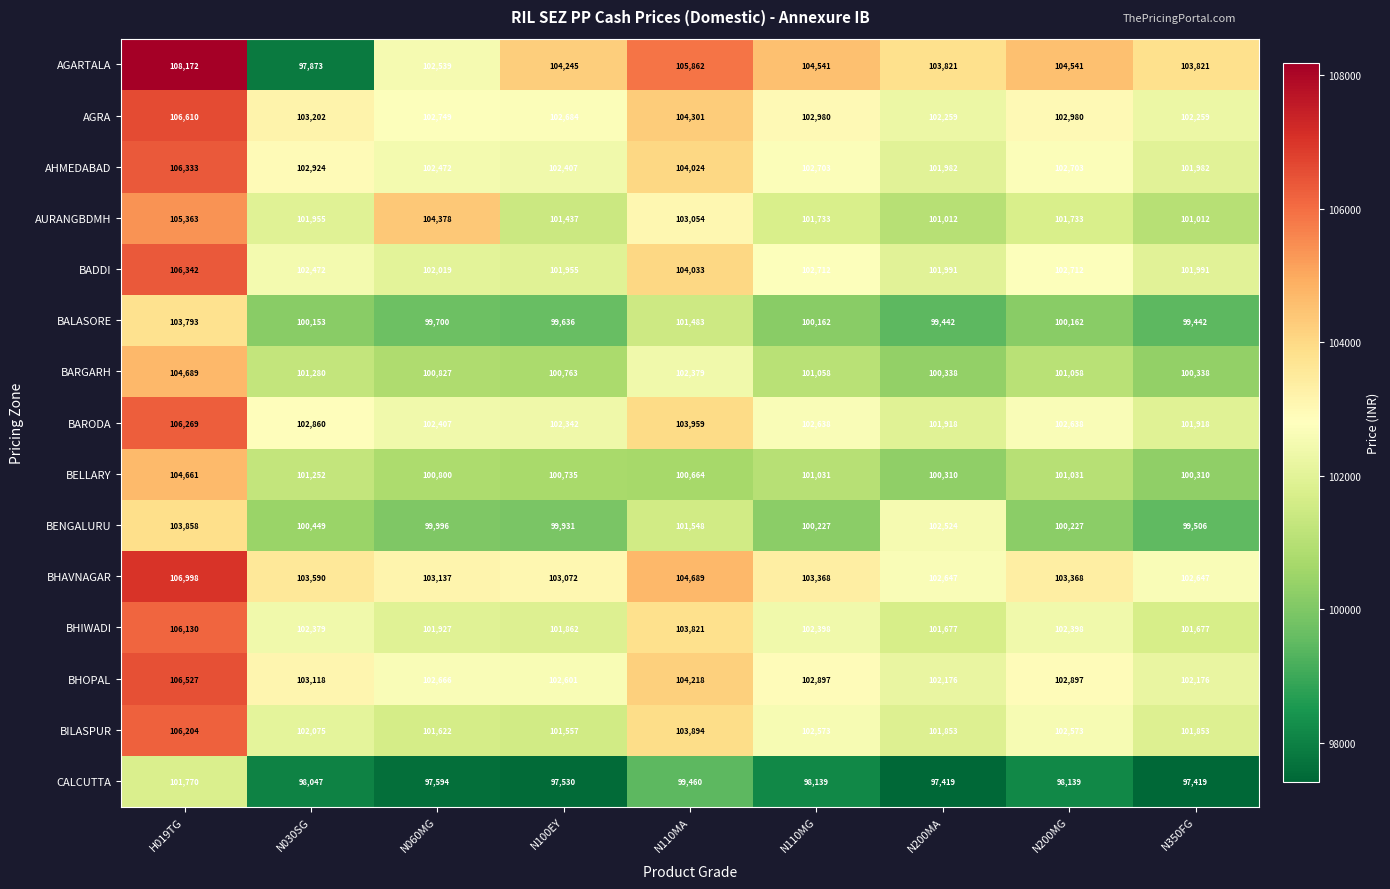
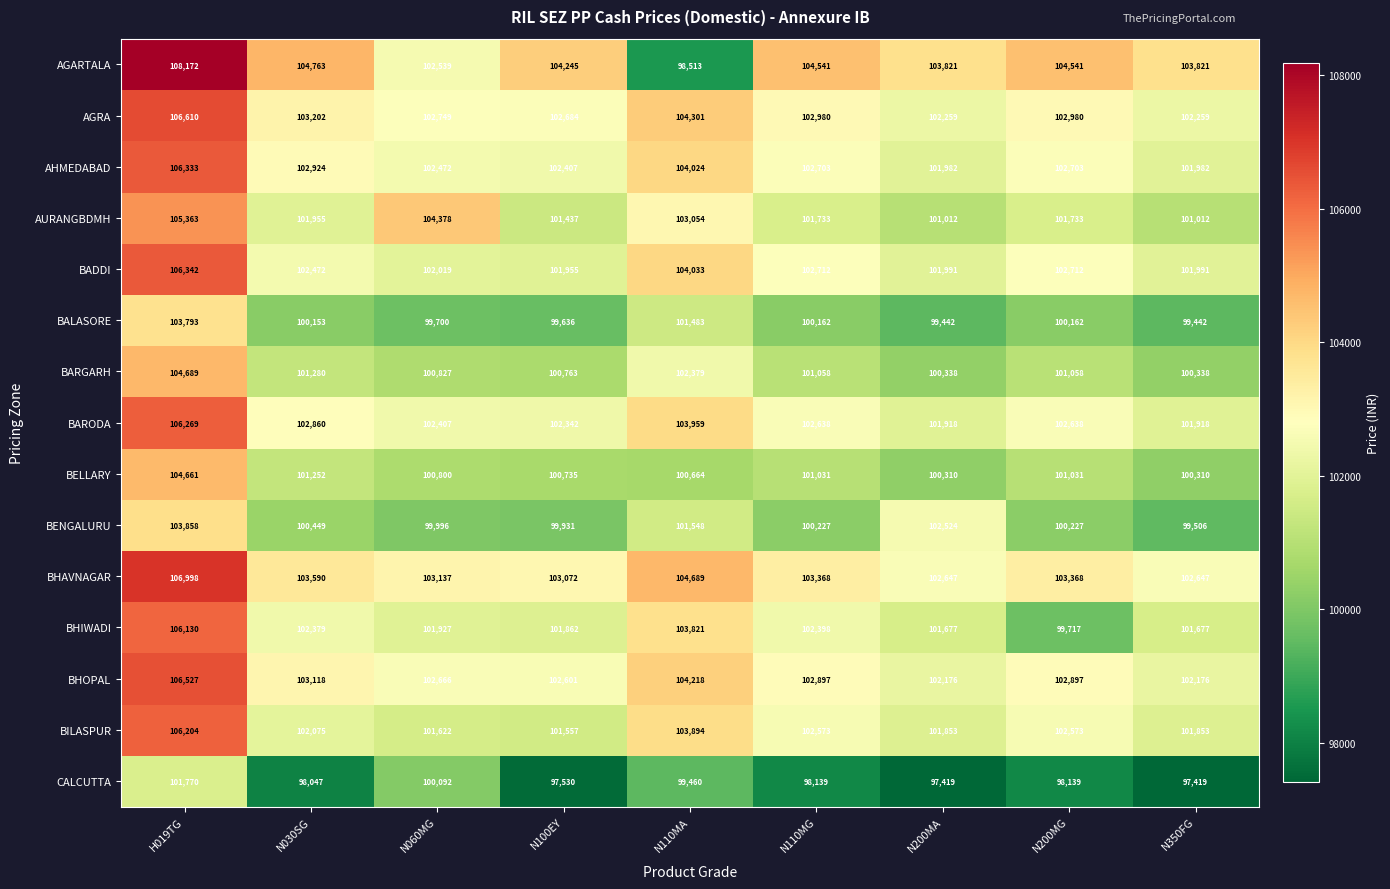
AGARTALA, N030SG: 97,873 -> 104,763
AGARTALA, N110MA: 105,862 -> 98,513
BHIWADI, N200MG: 102,398 -> 99,717
CALCUTTA, N060MG: 97,594 -> 100,092
